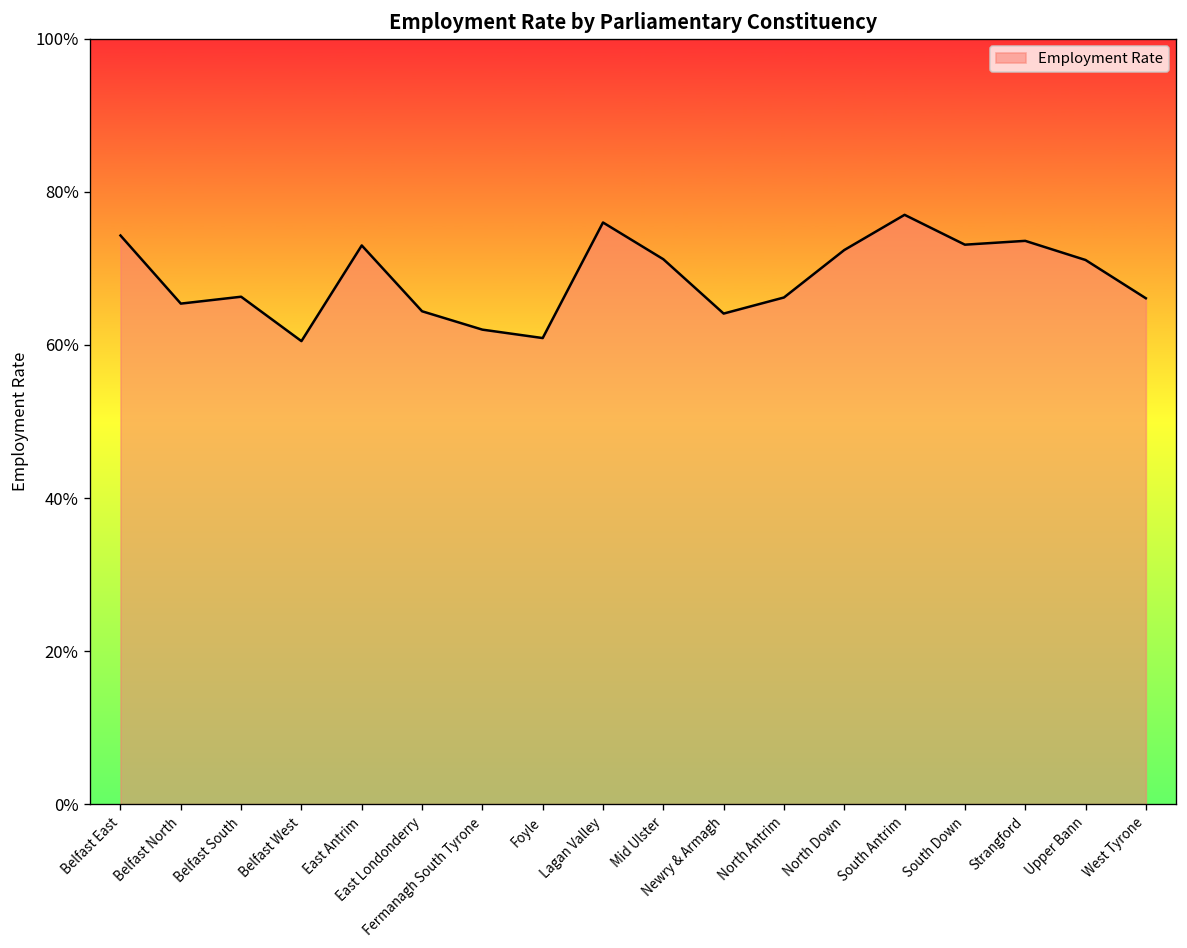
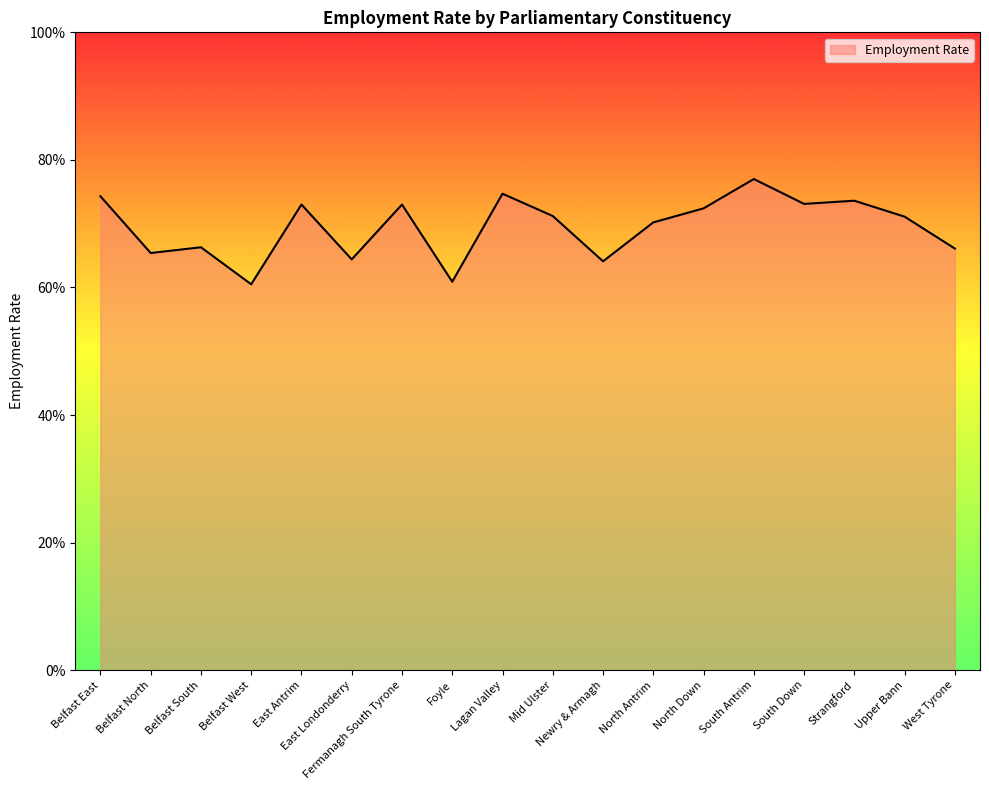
Fermanagh South Tyrone: 62% -> 73%
Lagan Valley: 76% -> 75%
North Antrim: 66% -> 70%
